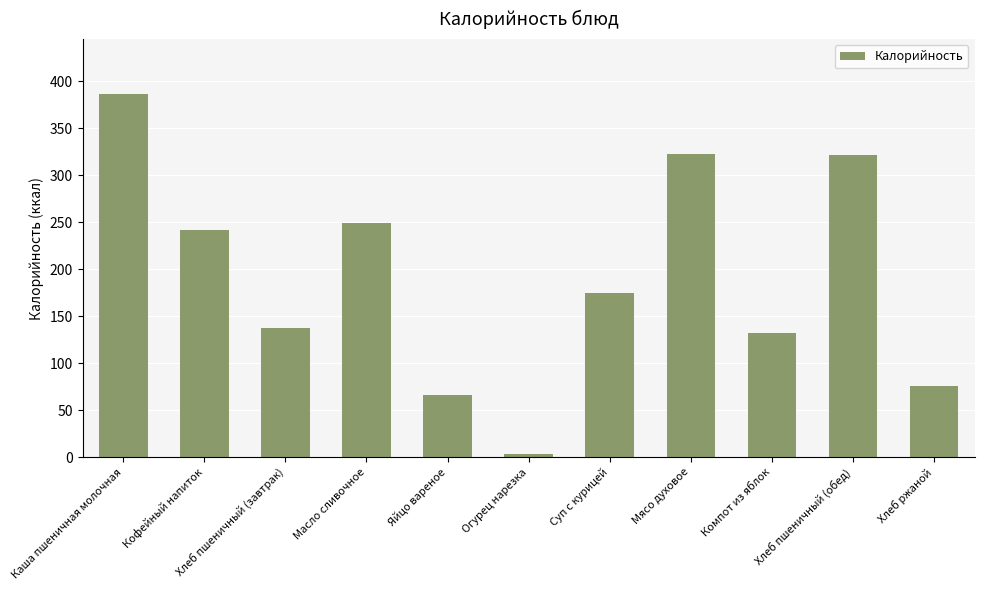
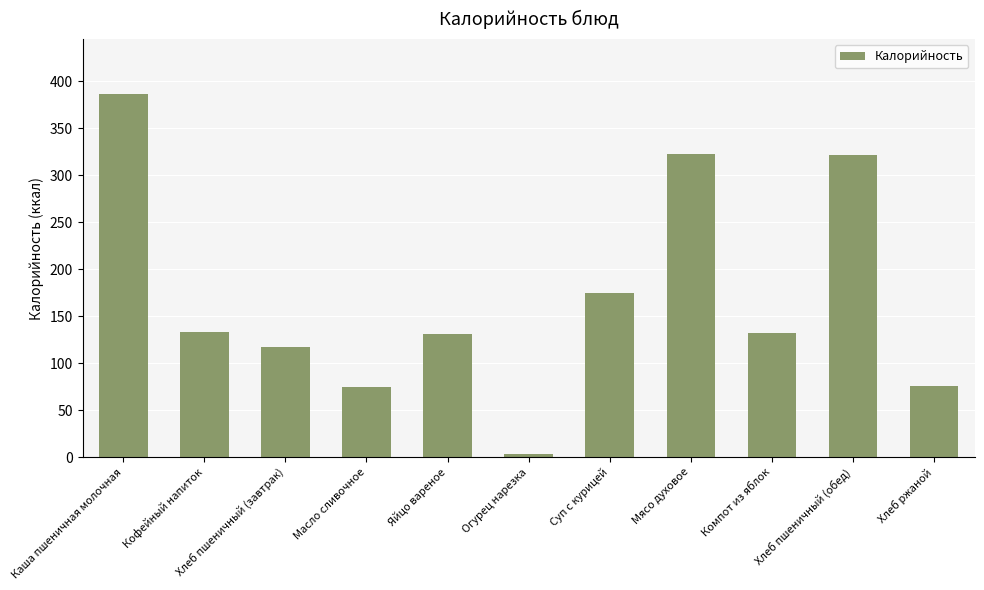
Кофейный напиток: 240 -> 130
Хлеб пшеничный (завтрак): 140 -> 120
Масло сливочное: 250 -> 70
Яйцо вареное: 70 -> 130
